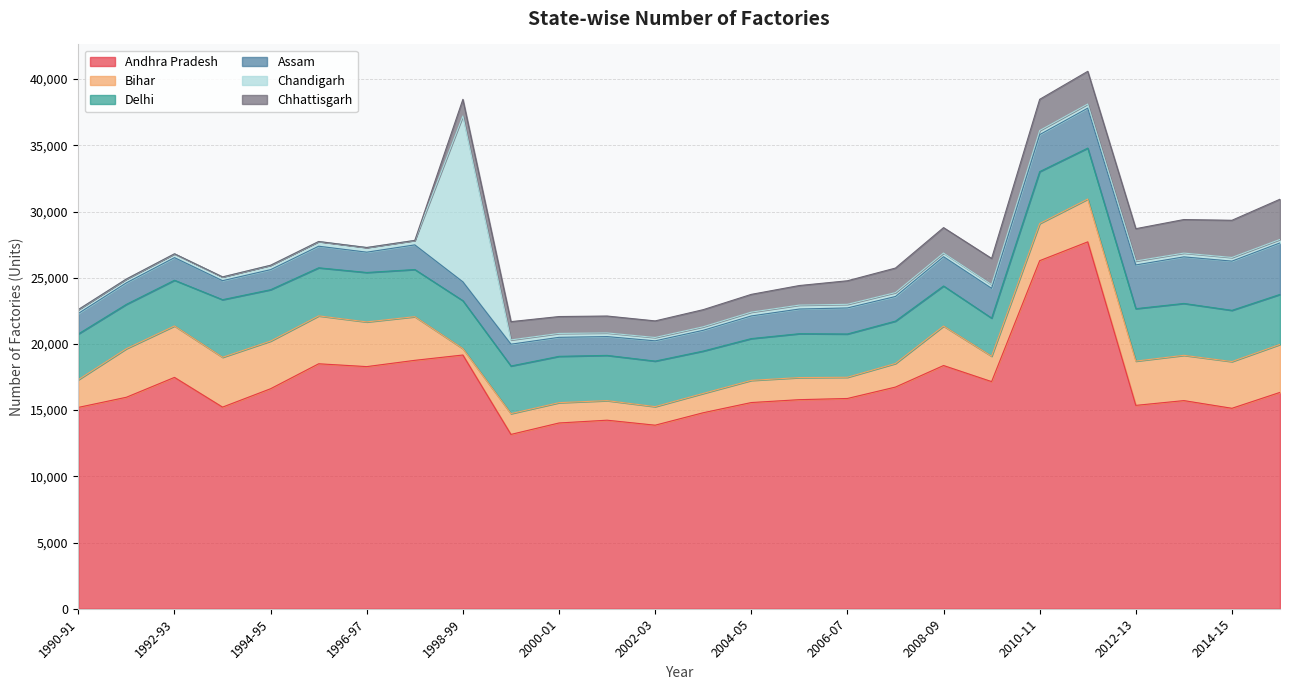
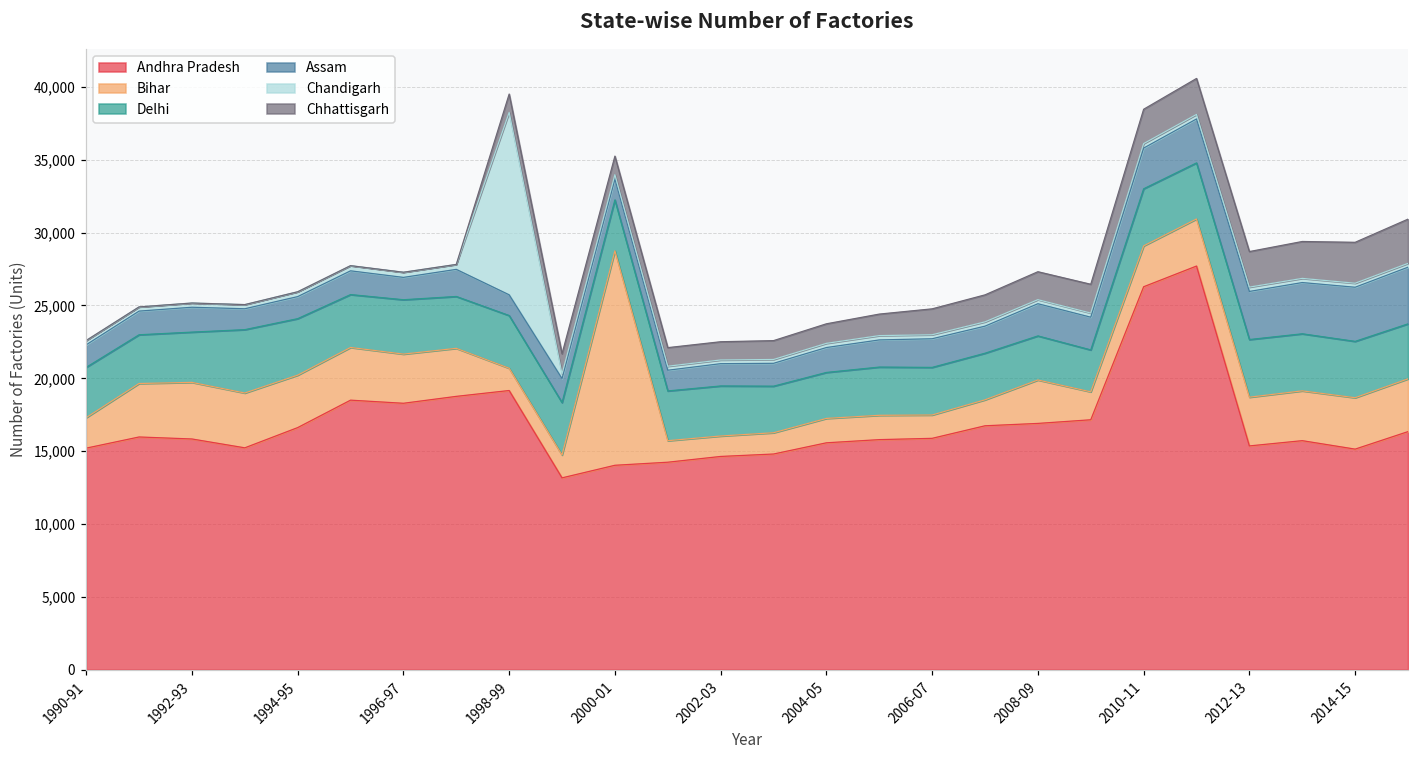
Andhra Pradesh, 1992-93: 17,500 -> 15,800
Bihar, 1998-99: 500 -> 1,500
Bihar, 2000-01: 1,500 -> 14,700
Andhra Pradesh, 2002-03: 13,900 -> 14,600
Andhra Pradesh, 2008-09: 18,400 -> 16,900
